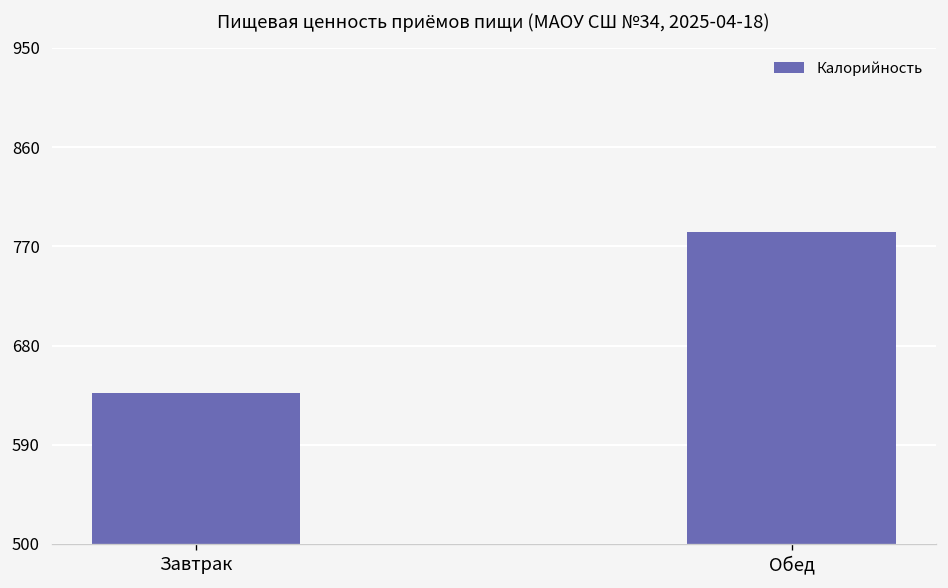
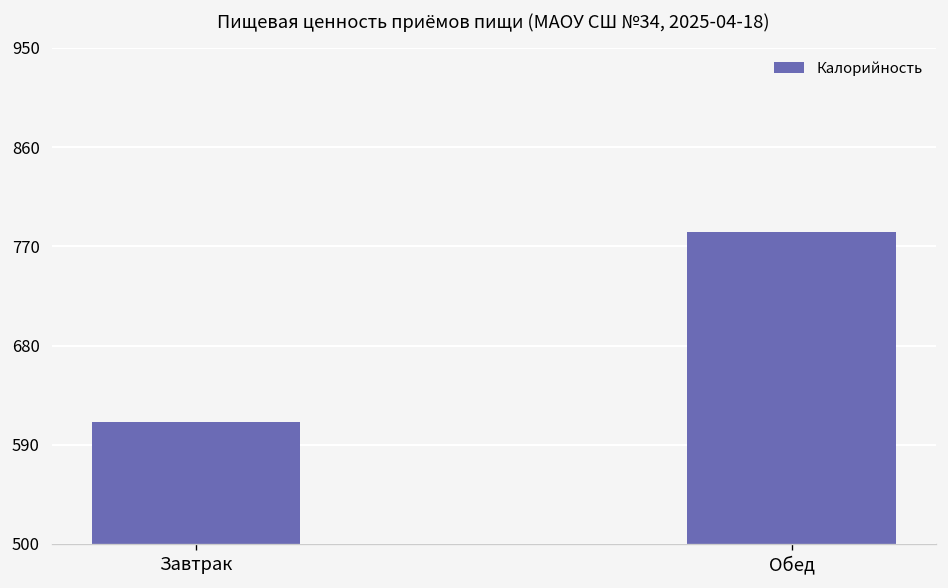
Завтрак: 640 -> 610
